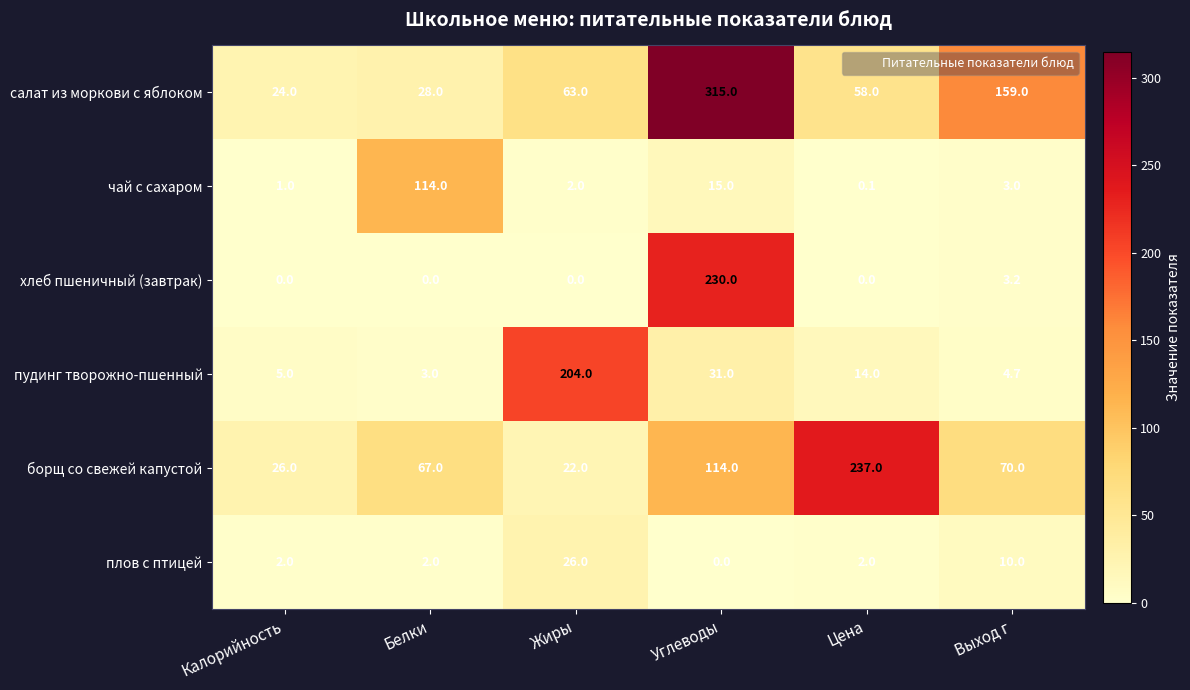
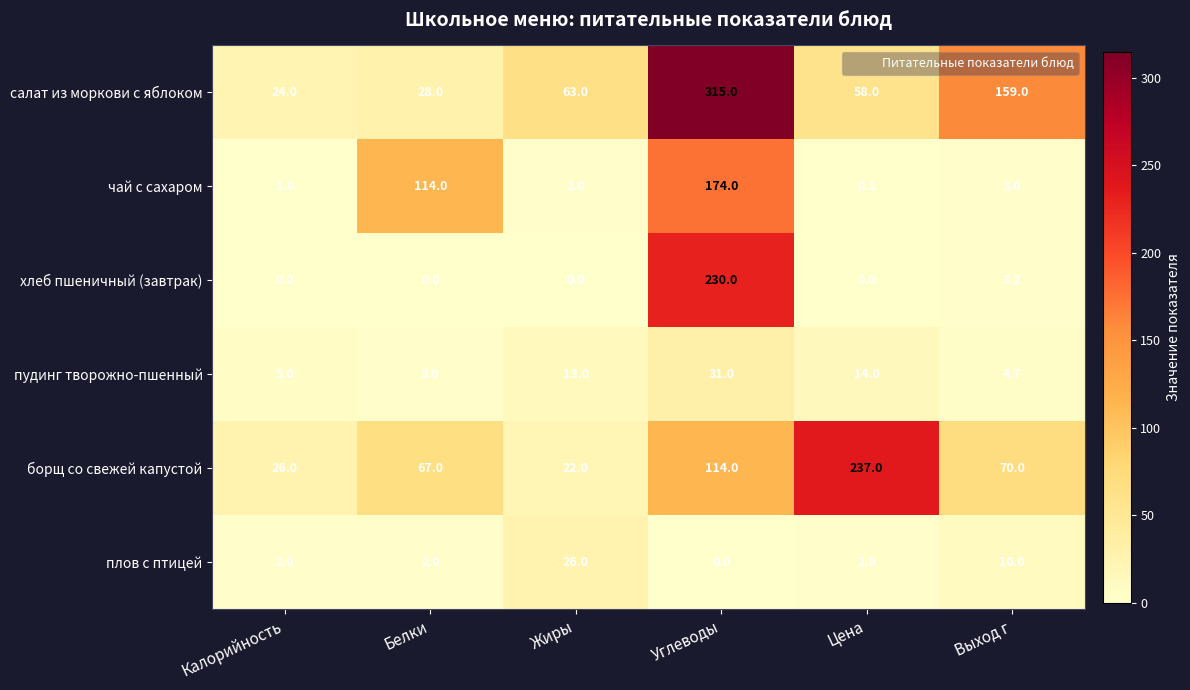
чай с сахаром, Углеводы: 15.0 -> 174.0
пудинг творожно-пшенный, Жиры: 204.0 -> 13.0
